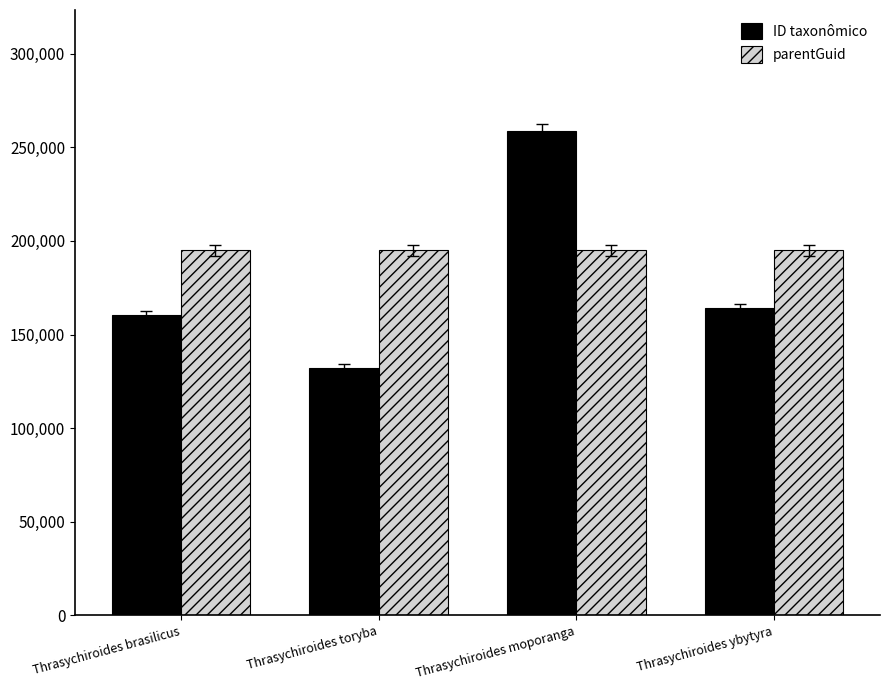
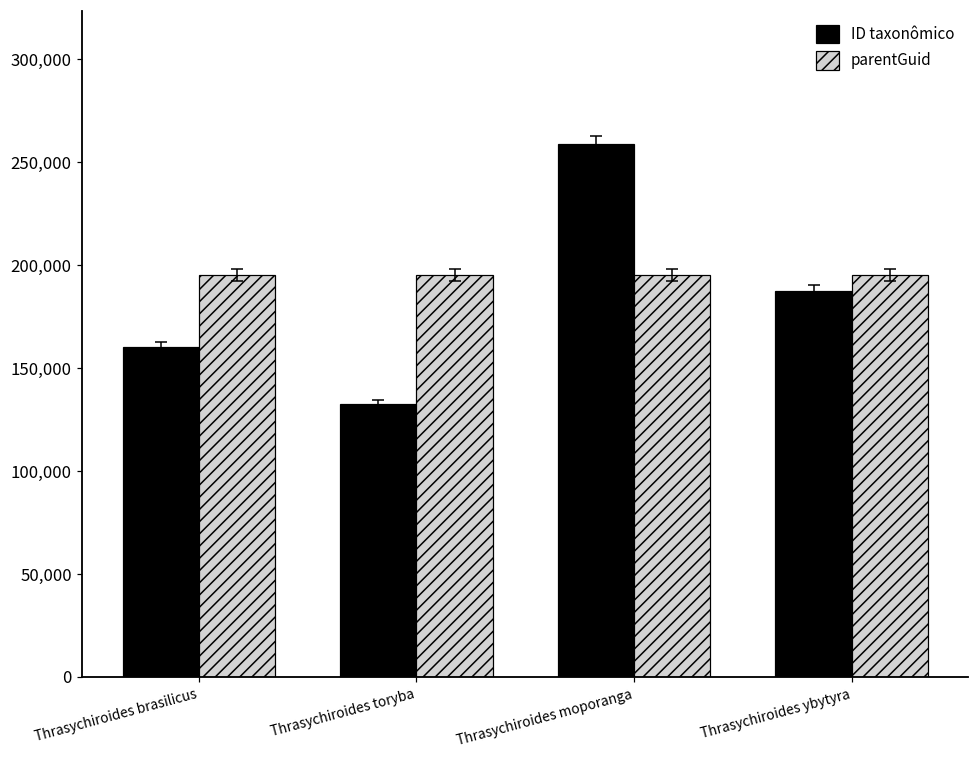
ID taxonômico, Thrasychiroides ybytyra: 164,000 -> 188,000
